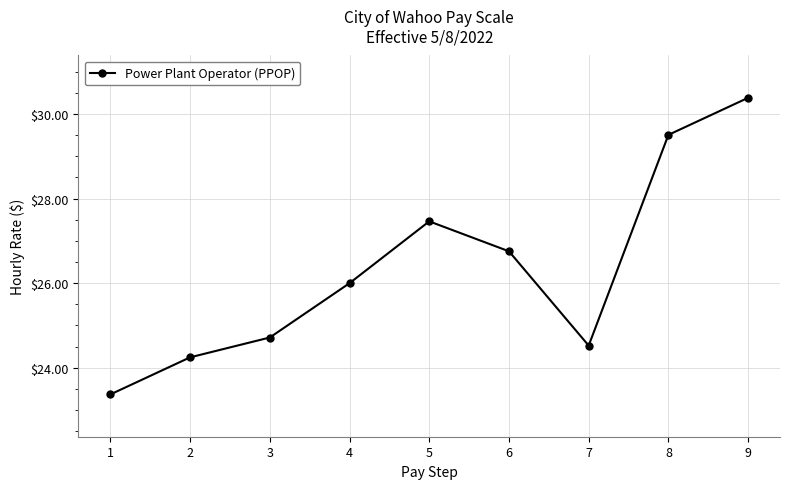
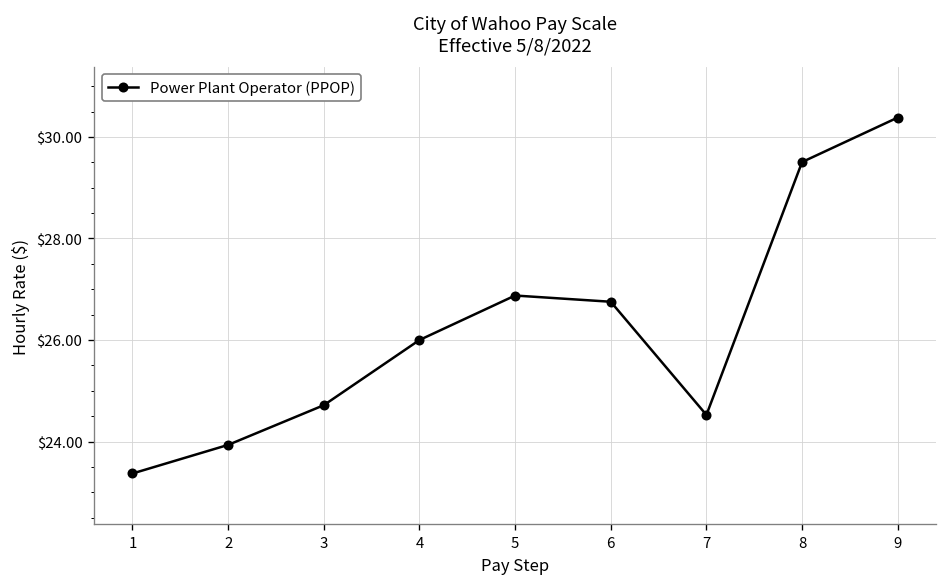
2: $24.2 -> $23.9
5: $27.5 -> $26.9
